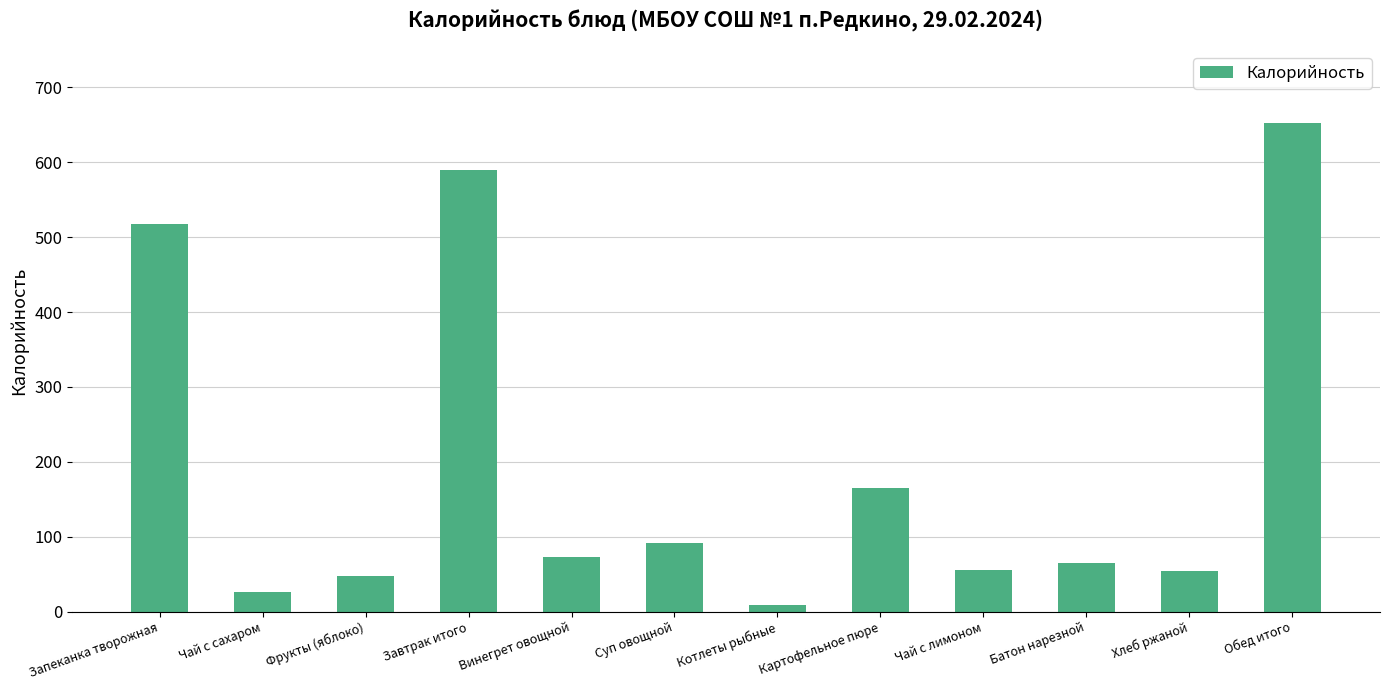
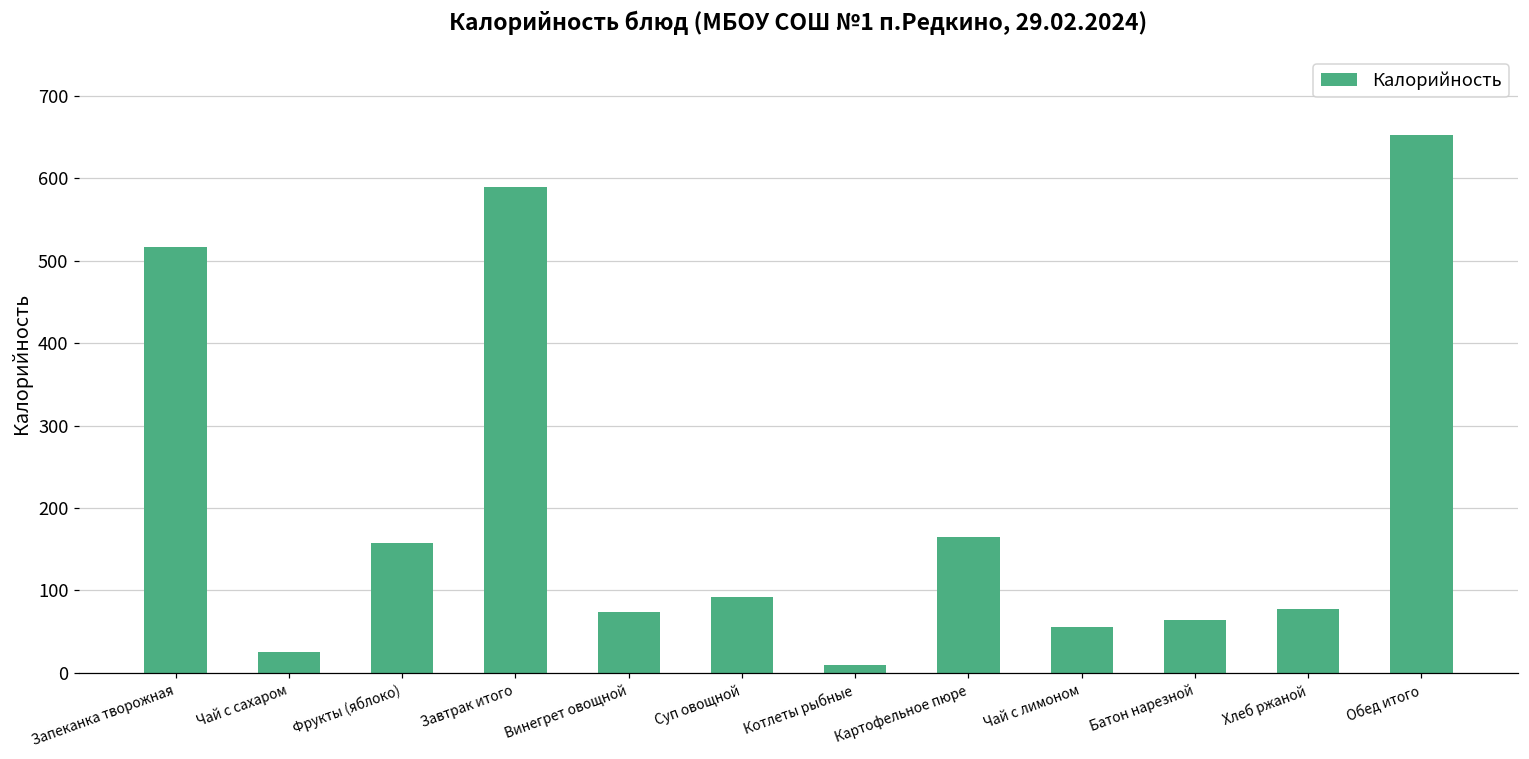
Фрукты (яблоко): 50 -> 160
Хлеб ржаной: 50 -> 80
